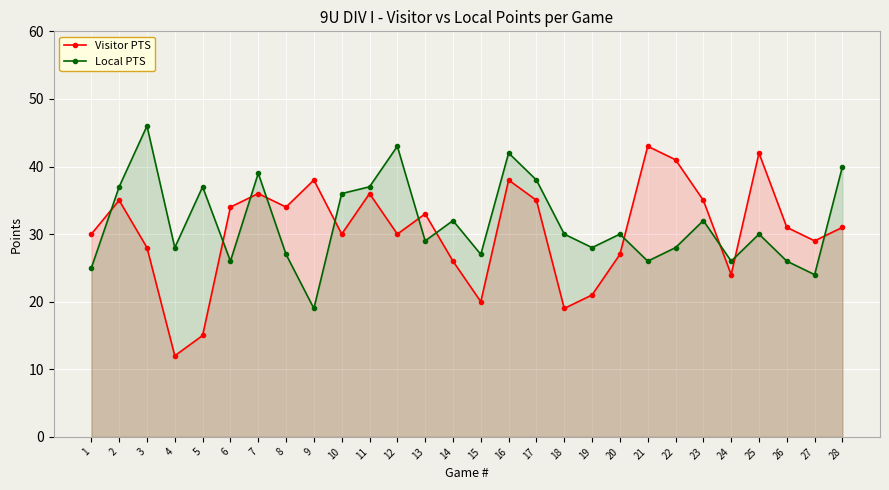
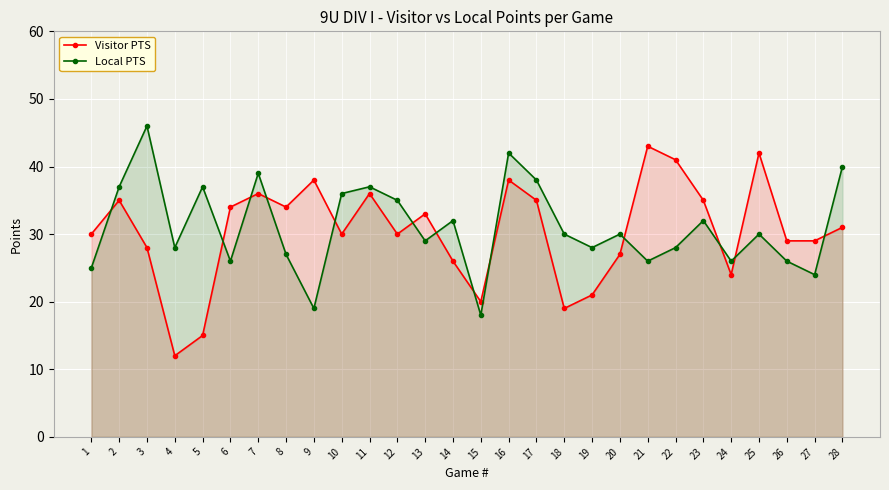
Local PTS, 12: 43 -> 35
Local PTS, 15: 27 -> 18
Visitor PTS, 26: 31 -> 29
